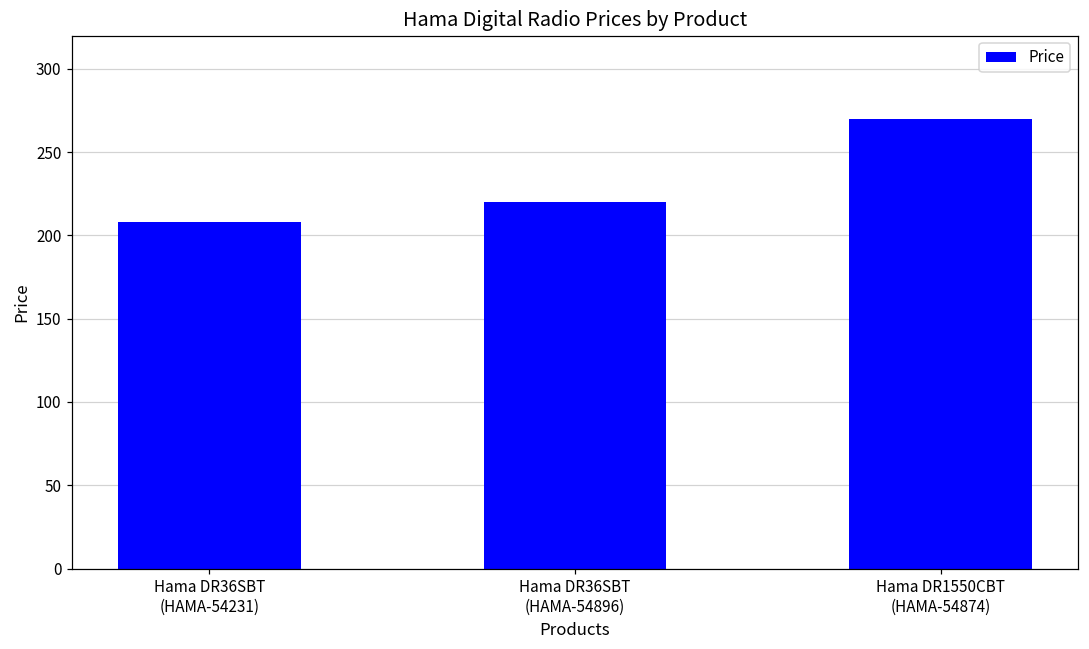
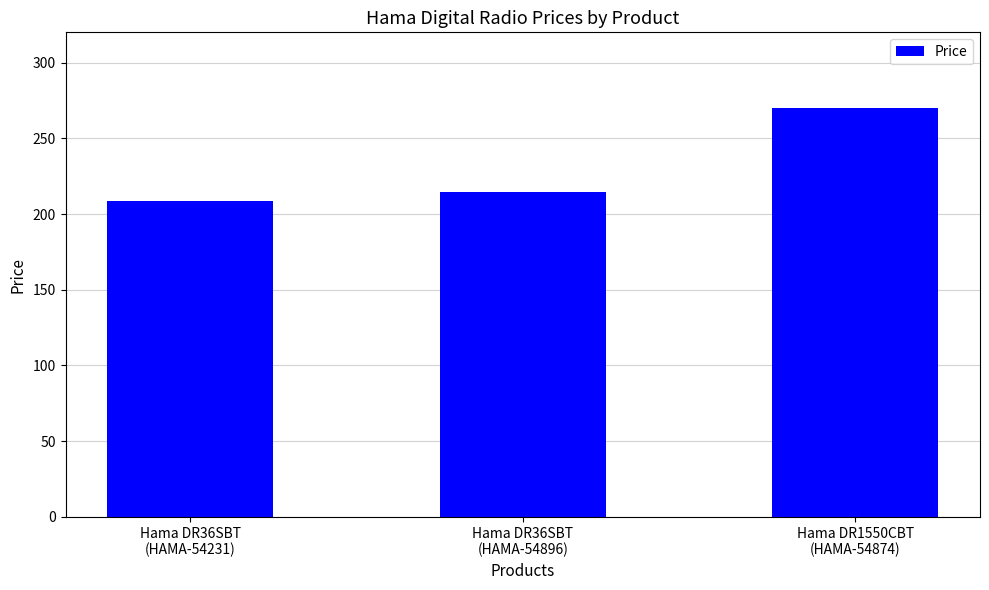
Hama DR36SBT (HAMA-54896): 220 -> 215
